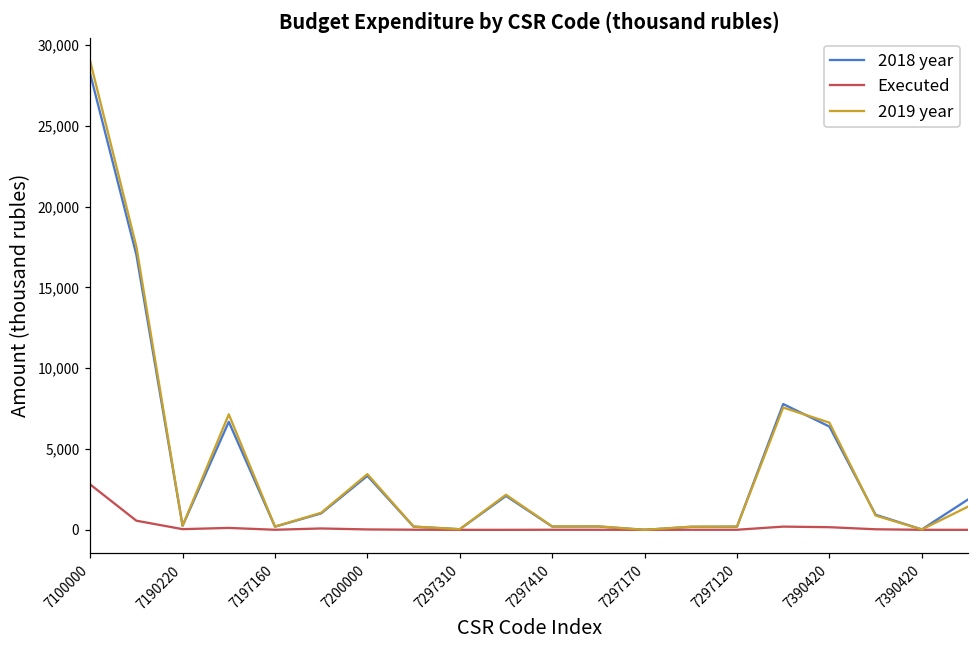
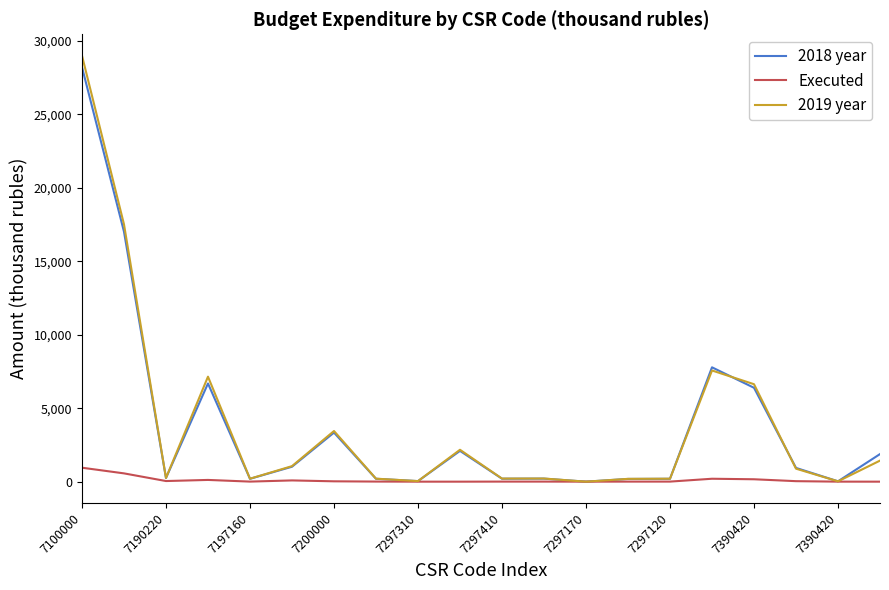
Executed, 7100000: 2,800 -> 1,000
